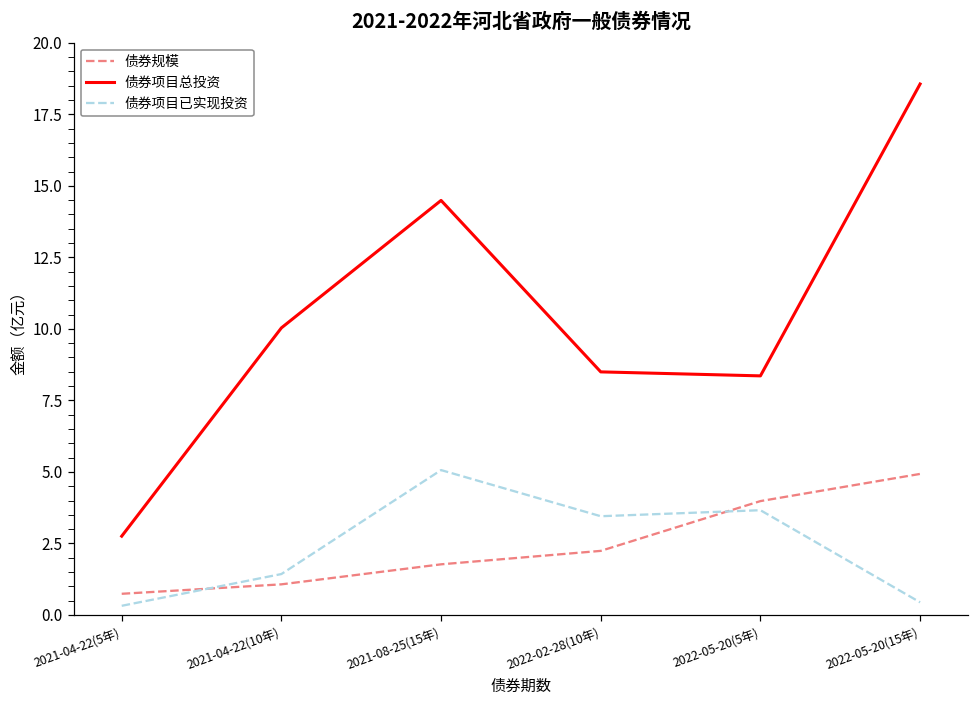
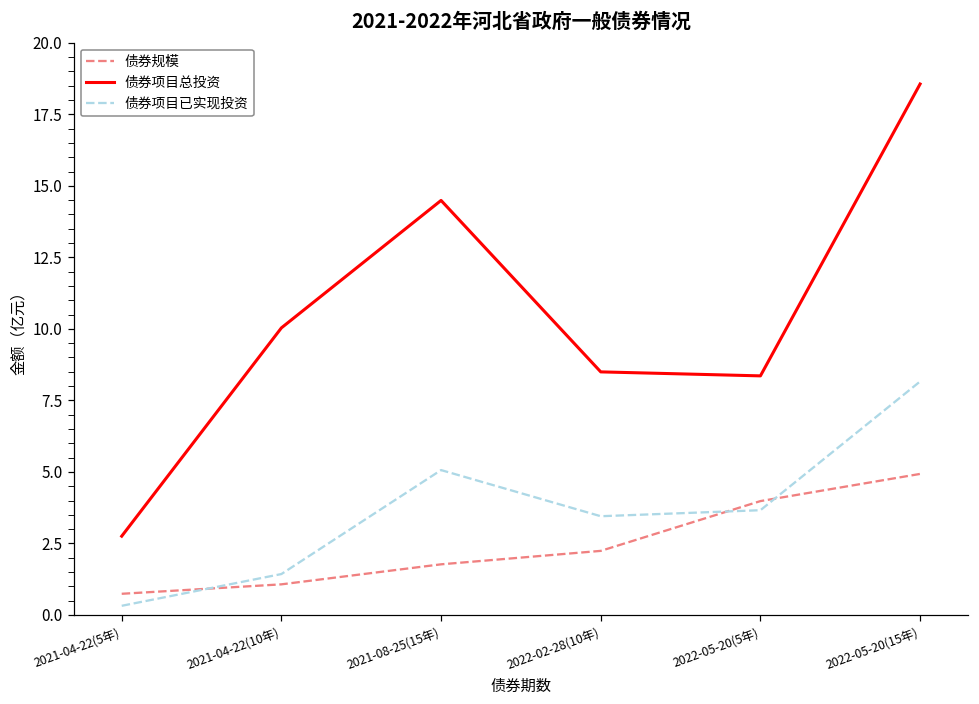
债券项目已实现投资, 2022-05-20(15年): 0.4 -> 8.2
